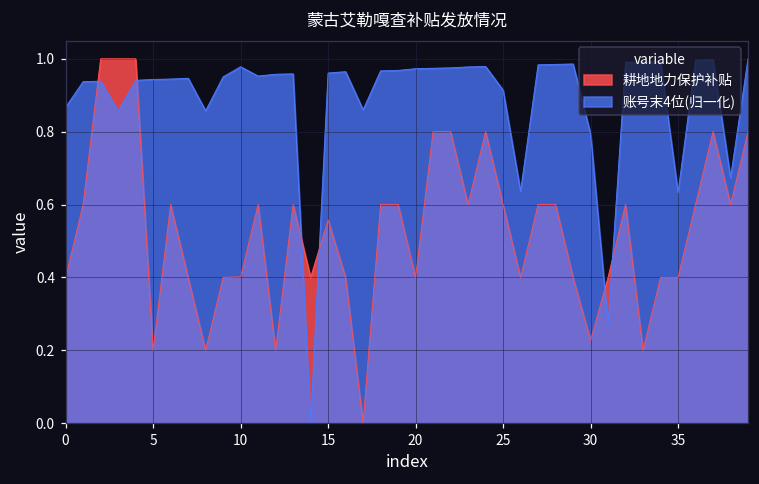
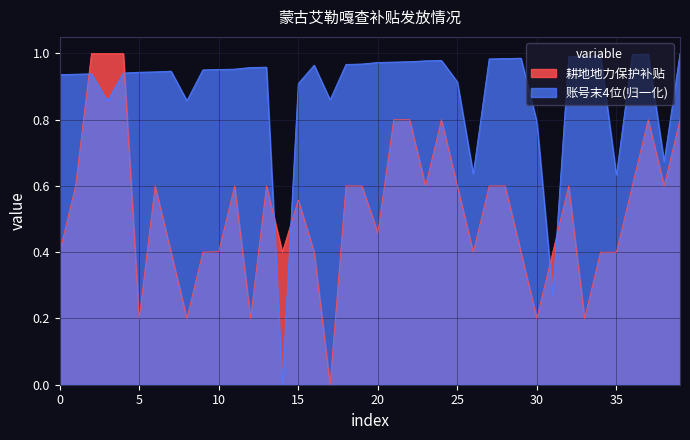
账号末4位(归一化), 0: 0.87 -> 0.94
账号末4位(归一化), 10: 0.98 -> 0.95
账号末4位(归一化), 15: 0.96 -> 0.91
耕地地力保护补贴, 20: 0.40 -> 0.46
耕地地力保护补贴, 30: 0.23 -> 0.20
